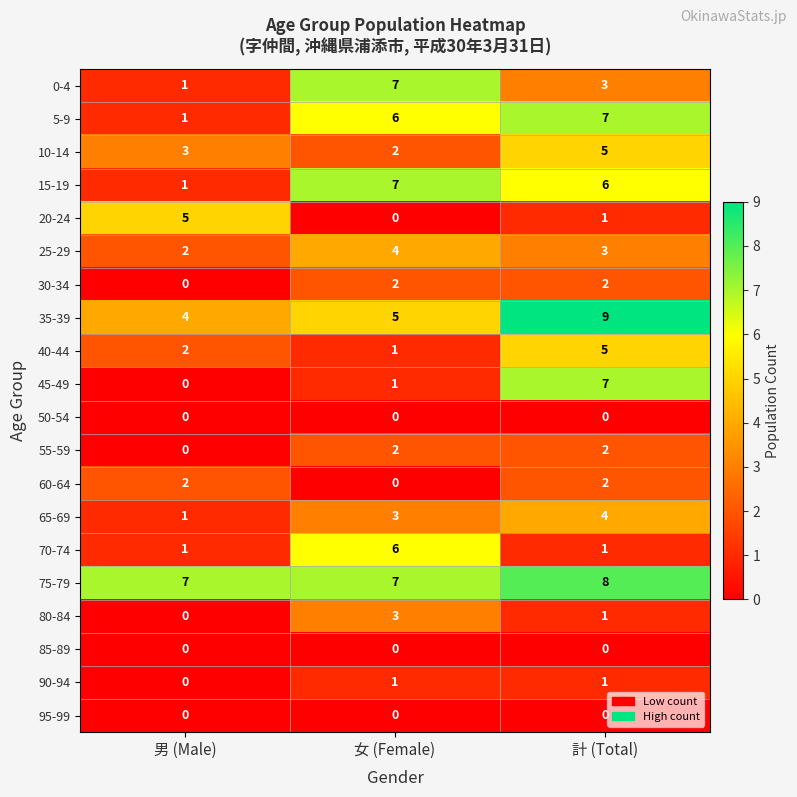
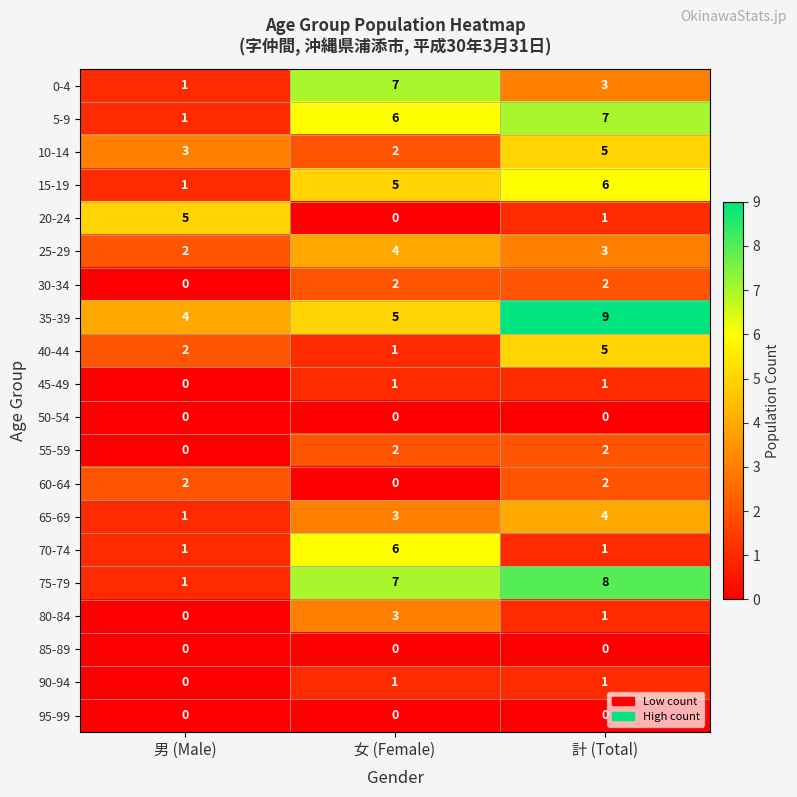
15-19, 女 (Female): 7 -> 5
45-49, 計 (Total): 7 -> 1
75-79, 男 (Male): 7 -> 1
